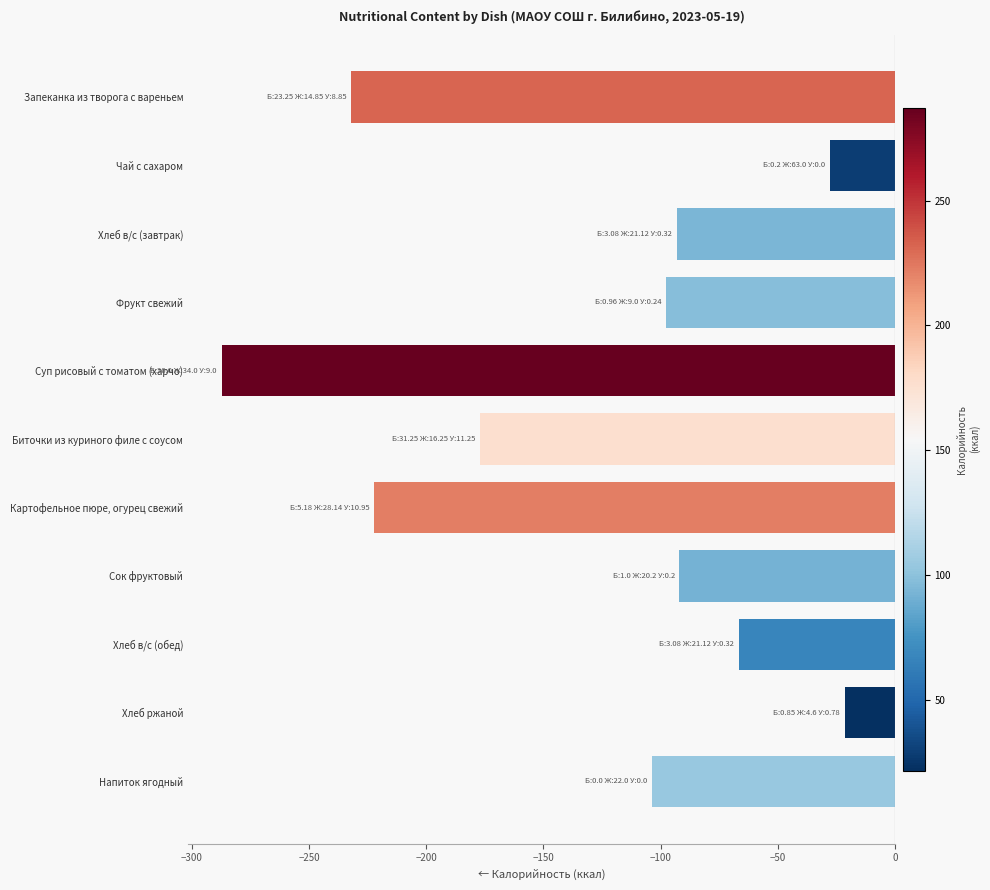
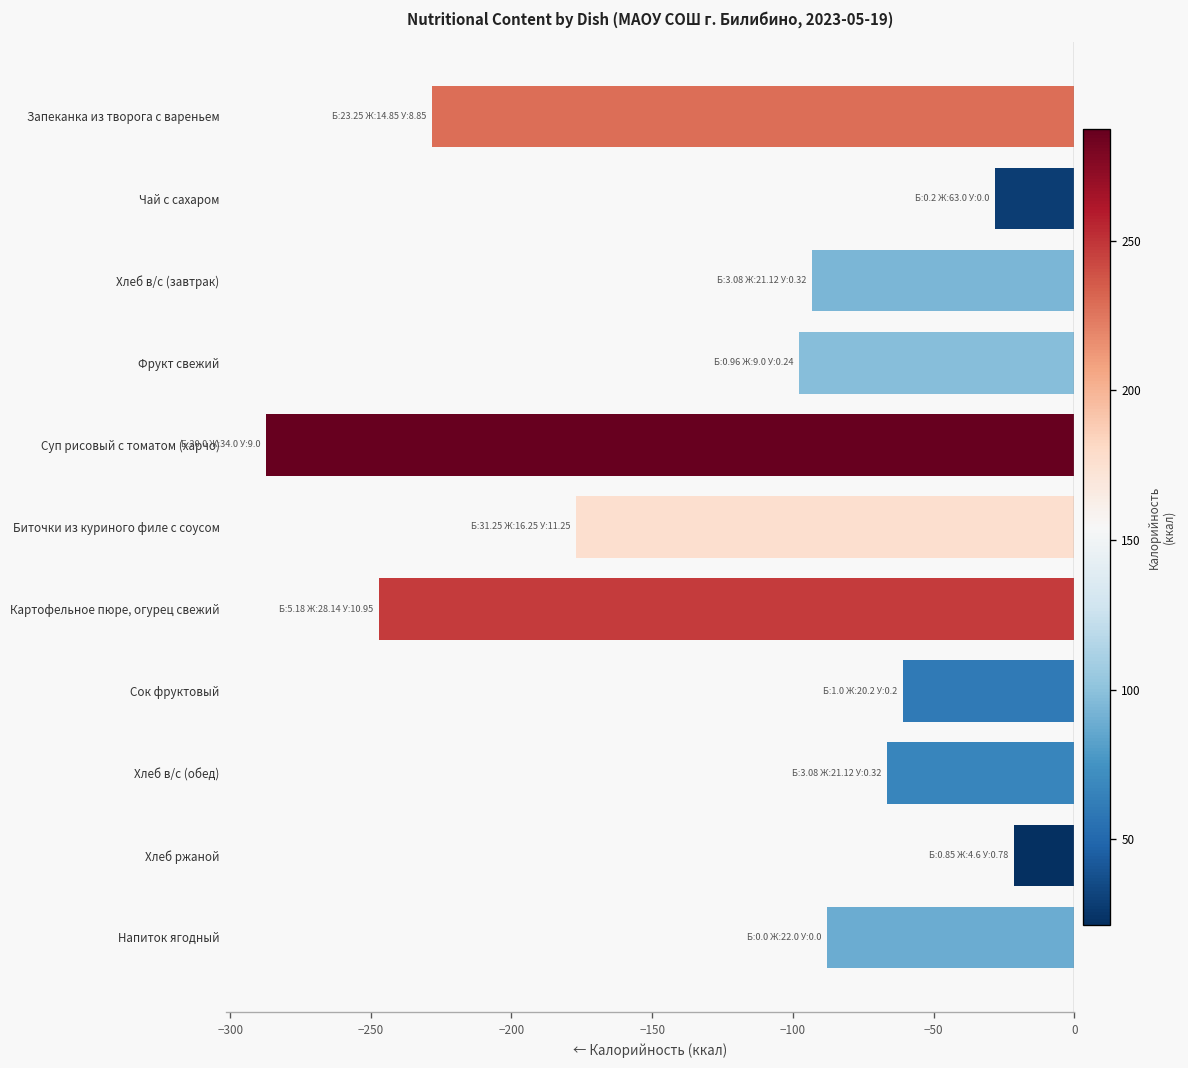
Запеканка из творога с вареньем: -232 -> -228
Картофельное пюре, огурец свежий: -222 -> -247
Сок фруктовый: -92 -> -61
Напиток ягодный: -104 -> -88
